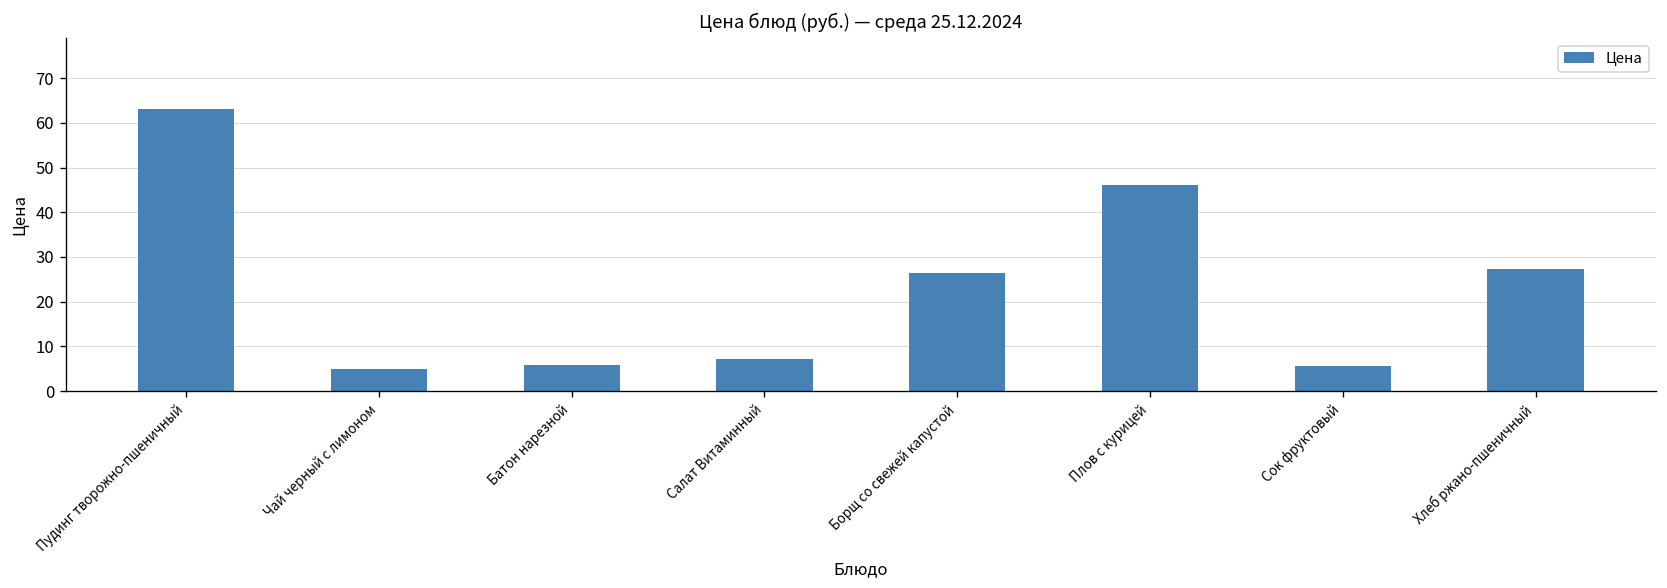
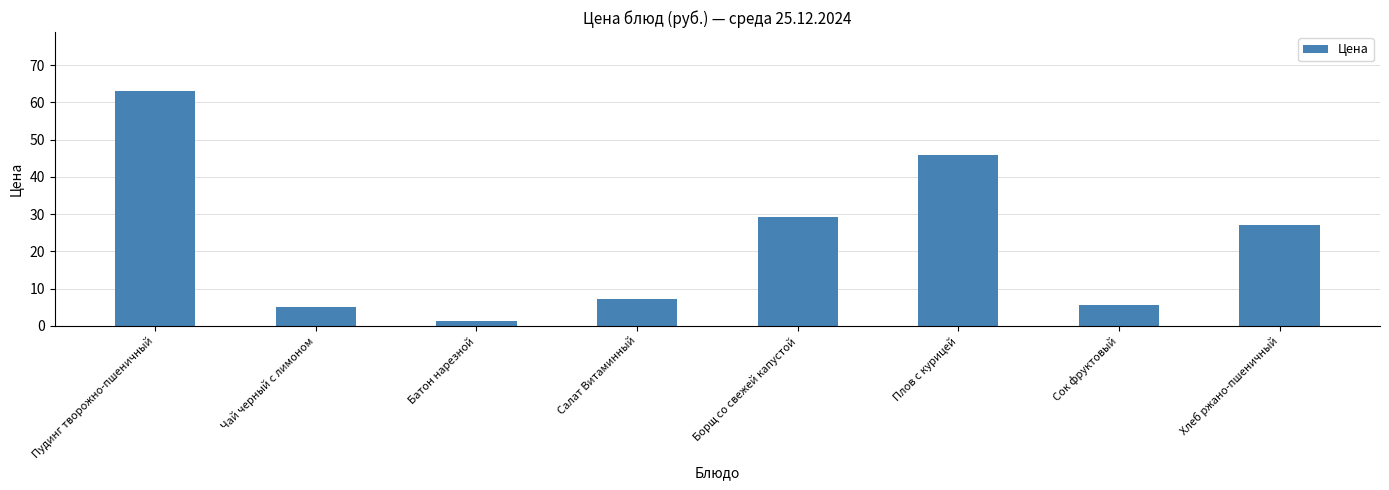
Батон нарезной: 6 -> 1
Борщ со свежей капустой: 27 -> 29
